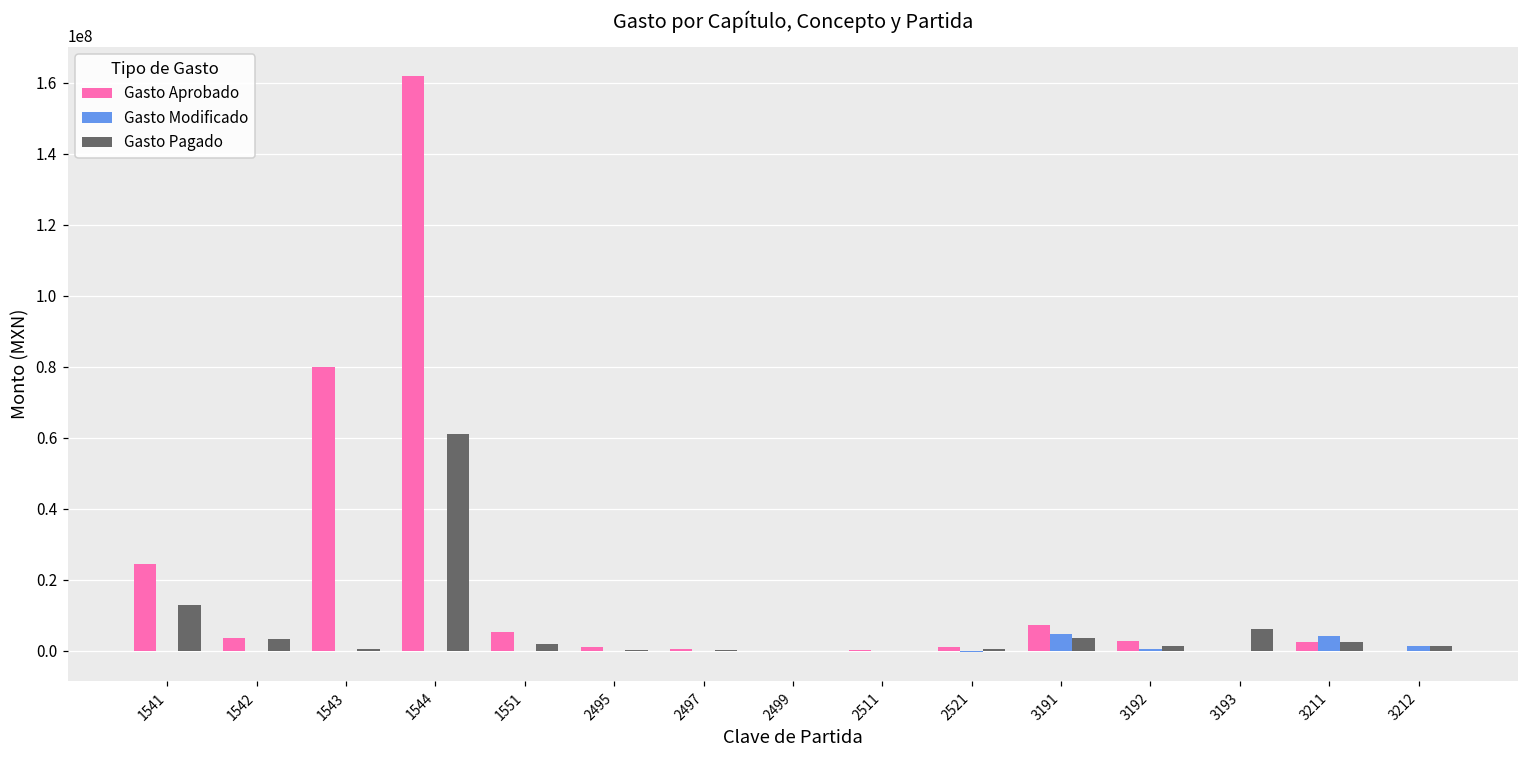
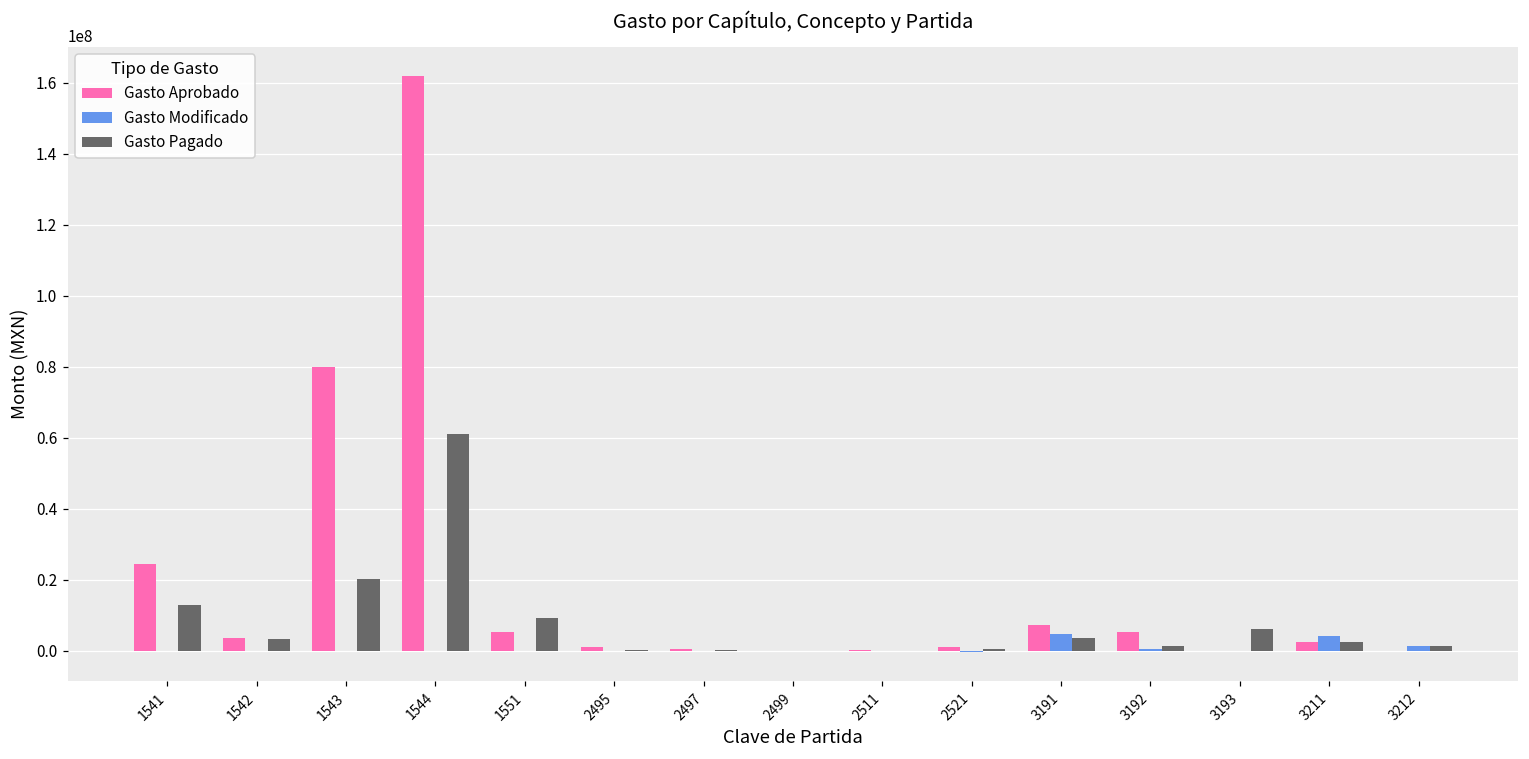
Gasto Pagado, 1543: 1000000 -> 20000000
Gasto Pagado, 1551: 2000000 -> 9000000
Gasto Aprobado, 3192: 3000000 -> 5000000
